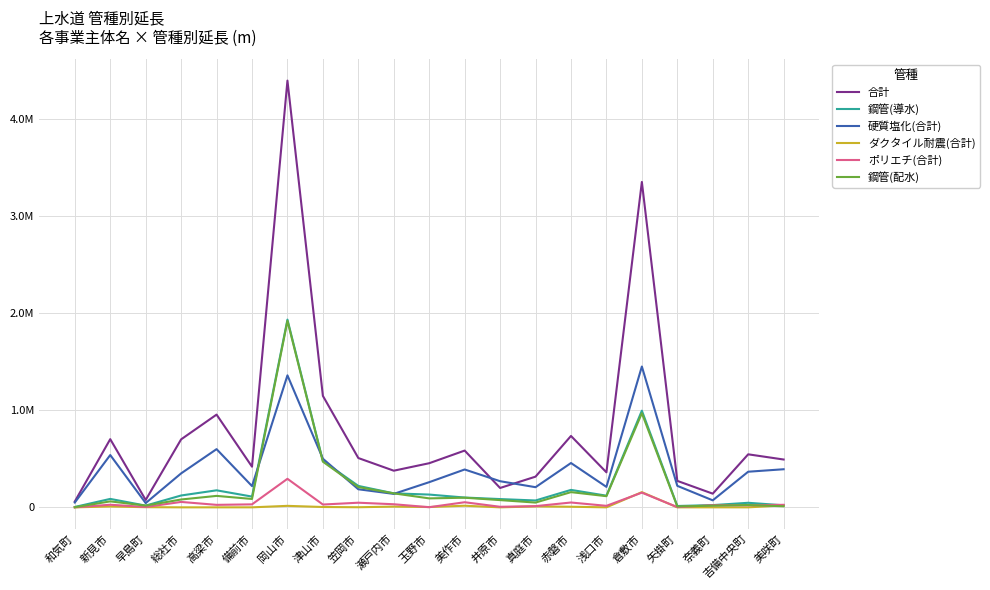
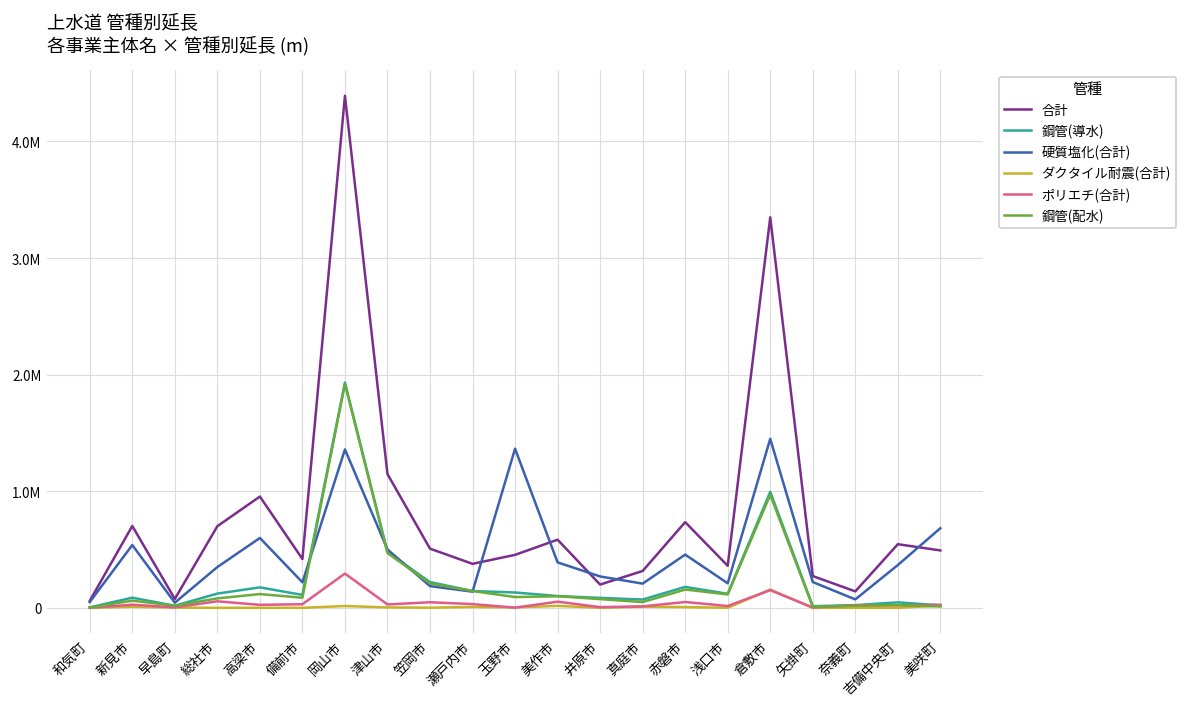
硬質塩化(合計), 玉野市: 300000 -> 1400000
硬質塩化(合計), 美咲町: 400000 -> 700000
